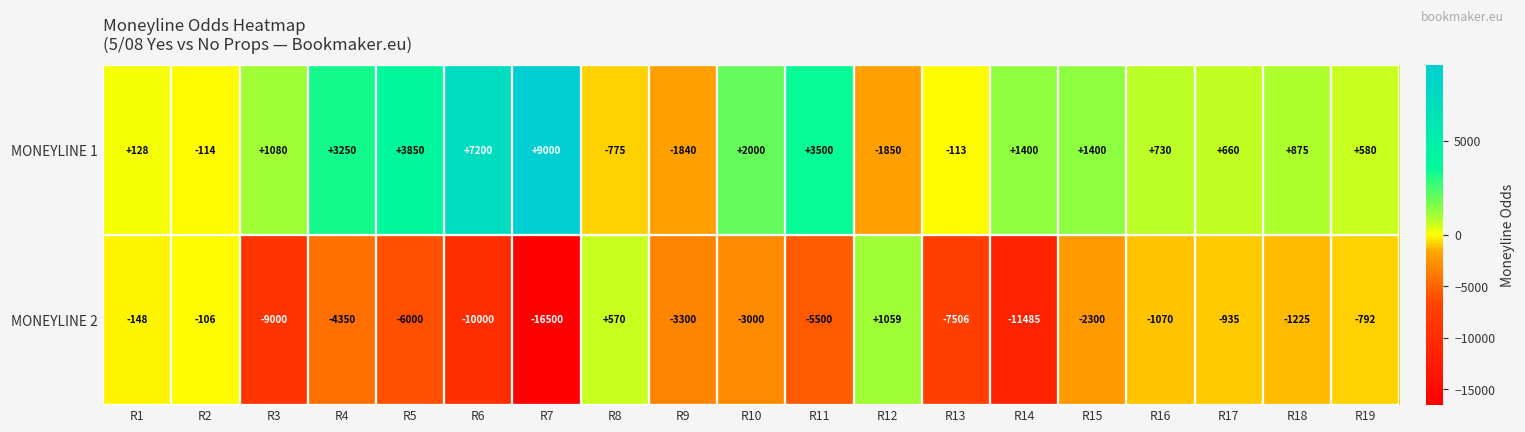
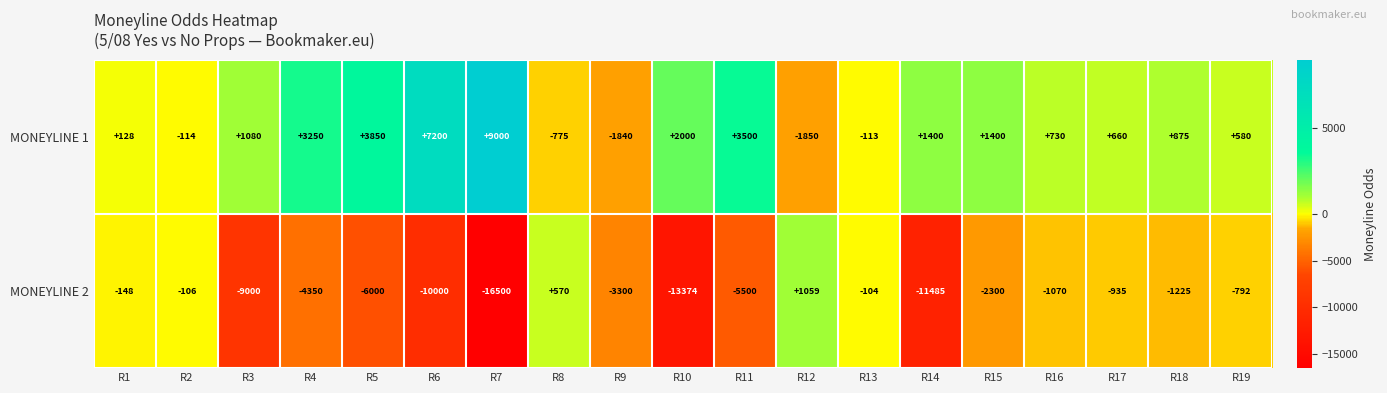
MONEYLINE 2, R10: -3000 -> -13374
MONEYLINE 2, R13: -7506 -> -104
